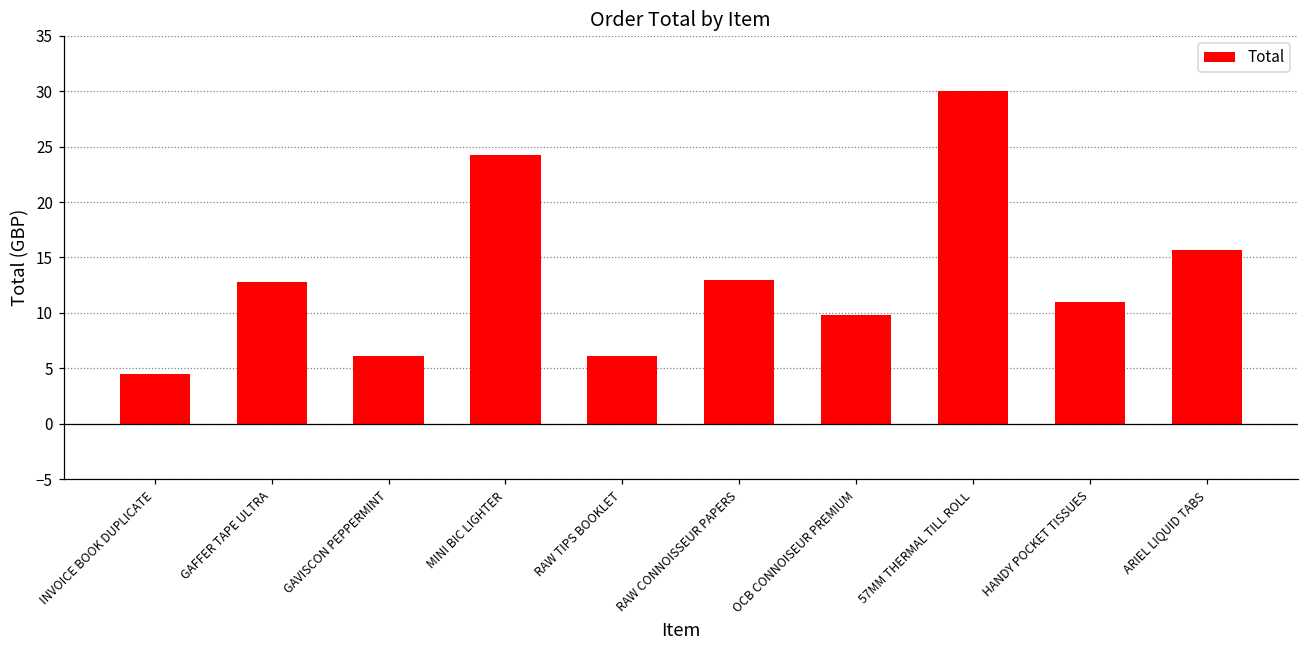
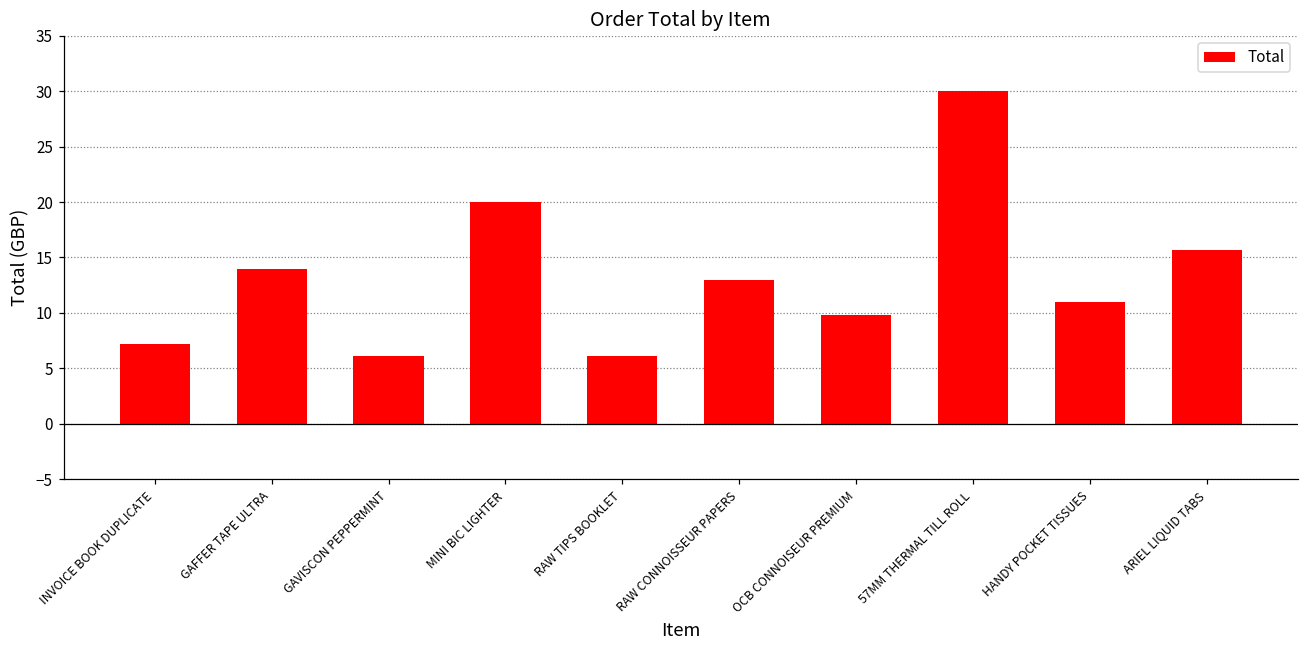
INVOICE BOOK DUPLICATE: 4.5 -> 7.2
GAFFER TAPE ULTRA: 12.8 -> 14.0
MINI BIC LIGHTER: 24.2 -> 20.0
